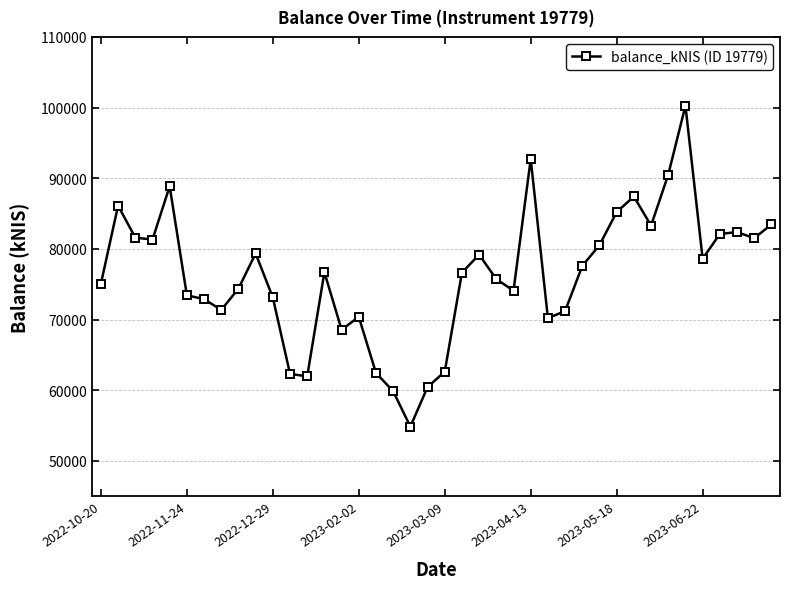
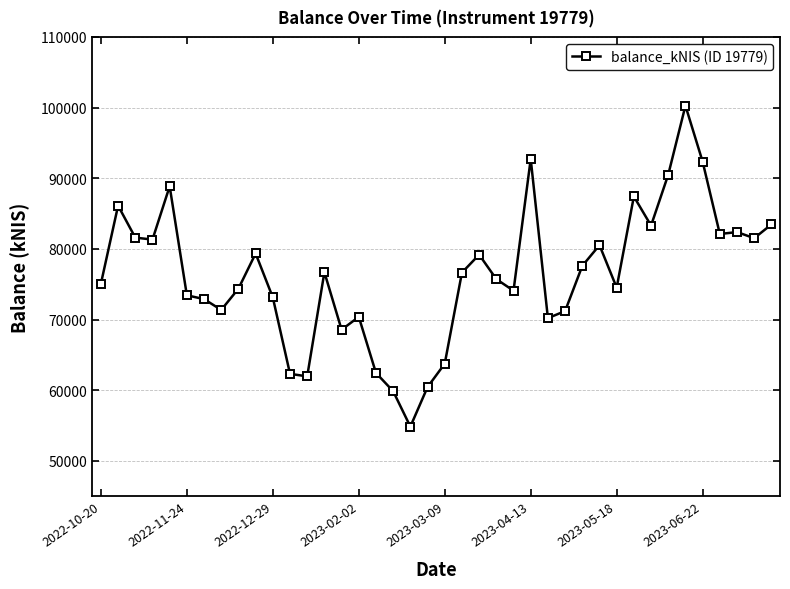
2023-03-09: 63000 -> 64000
2023-05-18: 85000 -> 75000
2023-06-22: 79000 -> 92000
